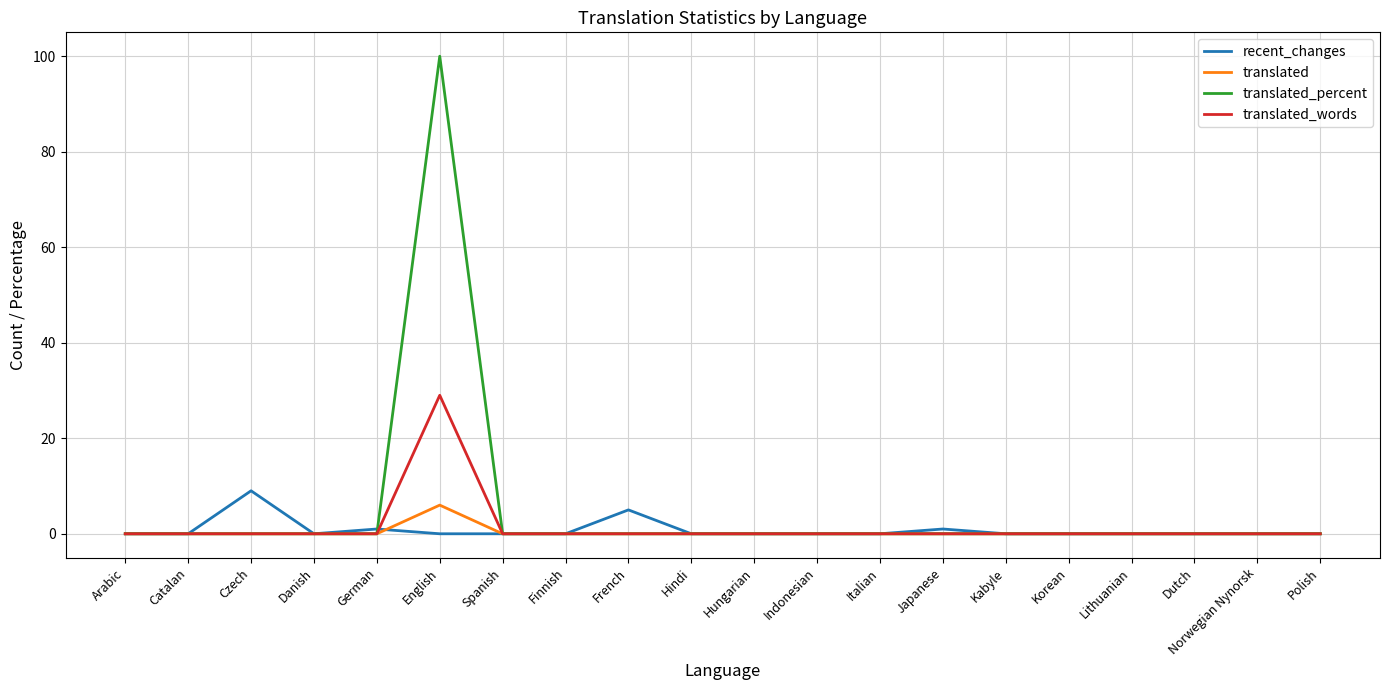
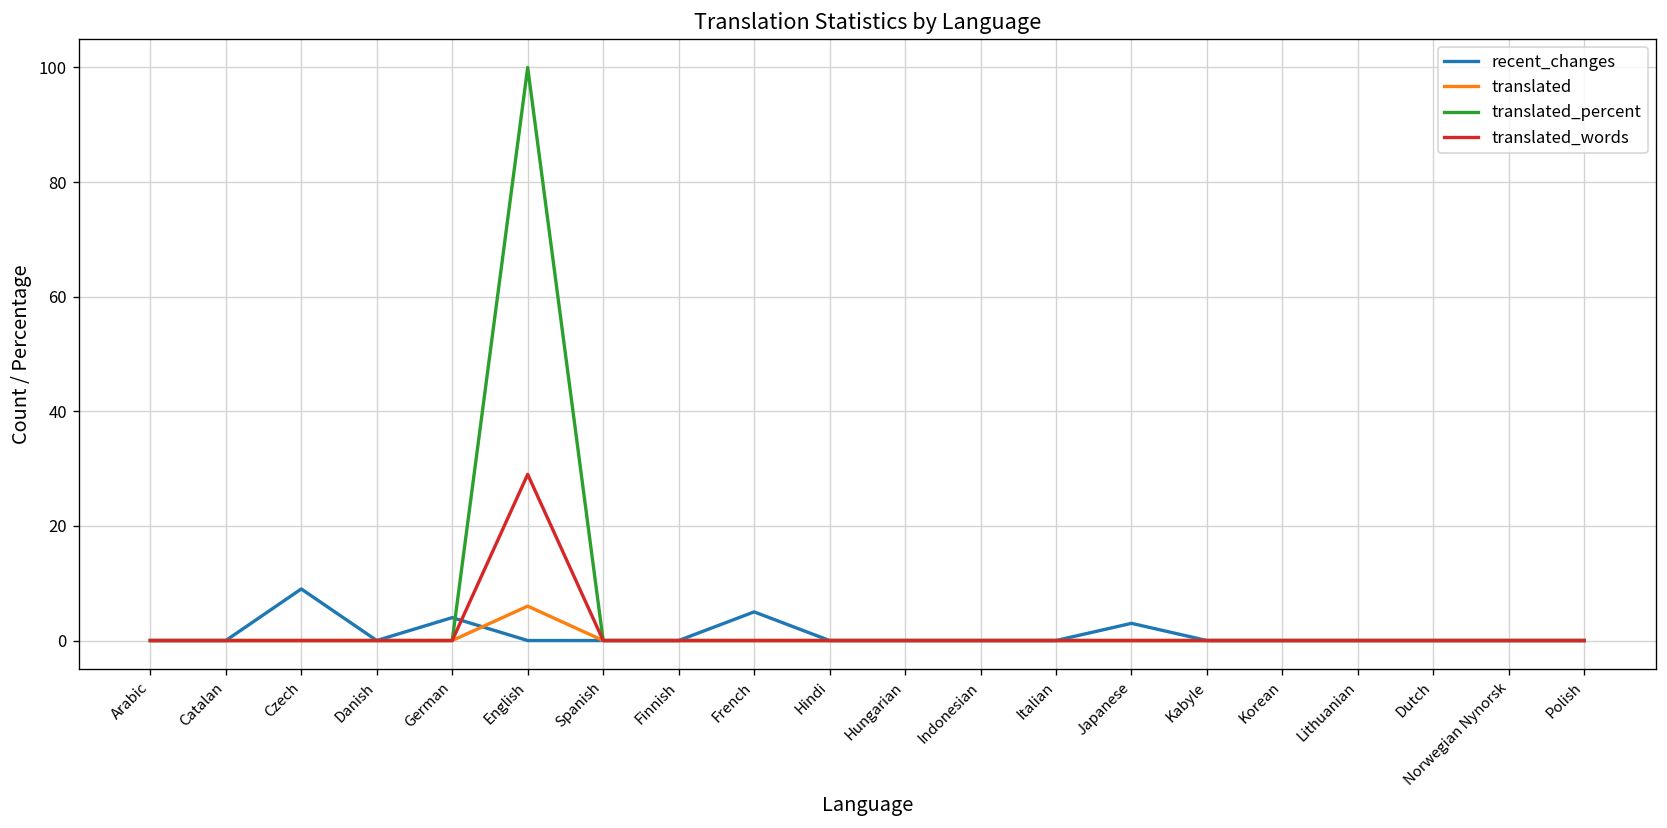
recent_changes, German: 1 -> 4
recent_changes, Japanese: 1 -> 3
